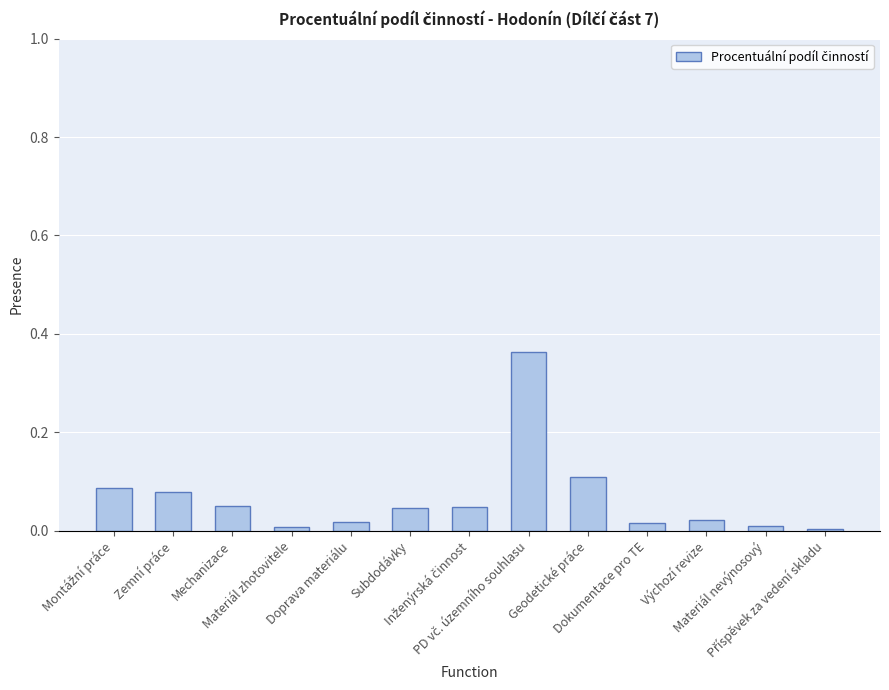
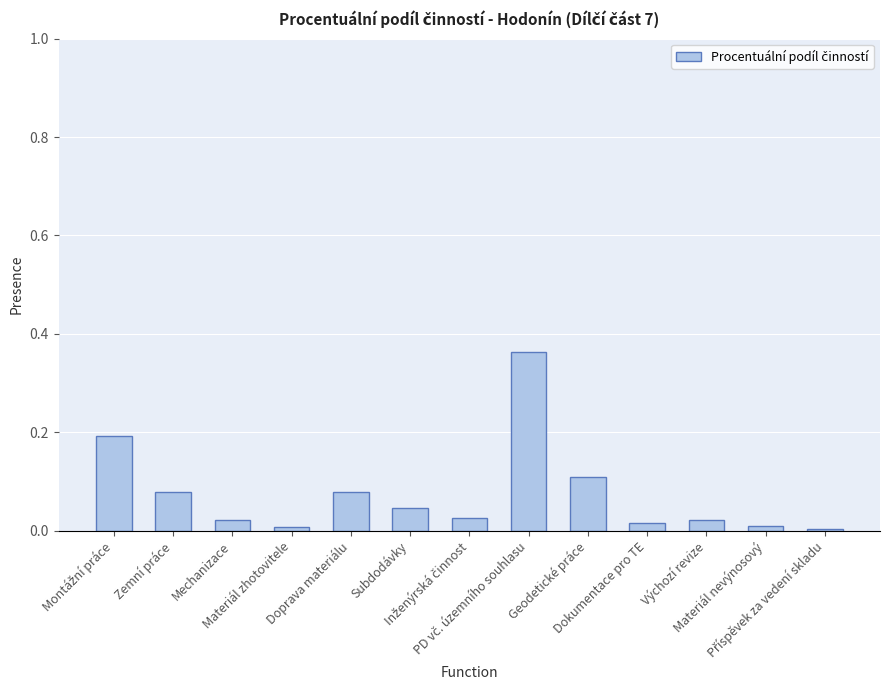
Montážní práce: 0.09 -> 0.19
Mechanizace: 0.05 -> 0.02
Doprava materiálu: 0.02 -> 0.08
Inženýrská činnost: 0.05 -> 0.03
